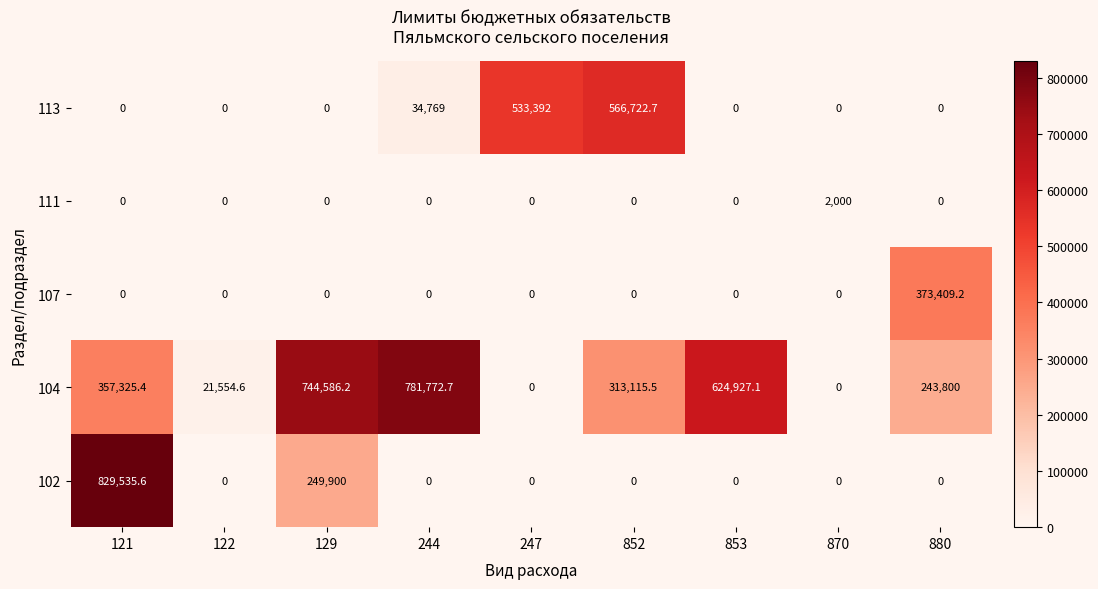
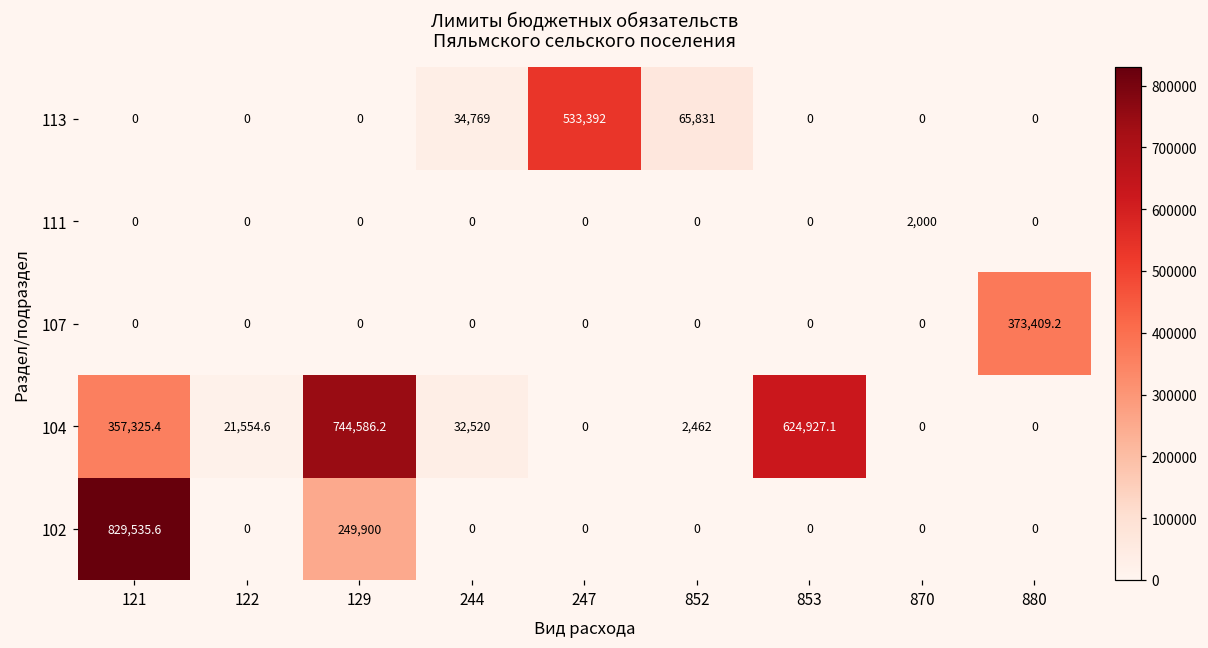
113, 852: 566,722.7 -> 65,831
104, 244: 781,772.7 -> 32,520
104, 852: 313,115.5 -> 2,462
104, 880: 243,800 -> 0
